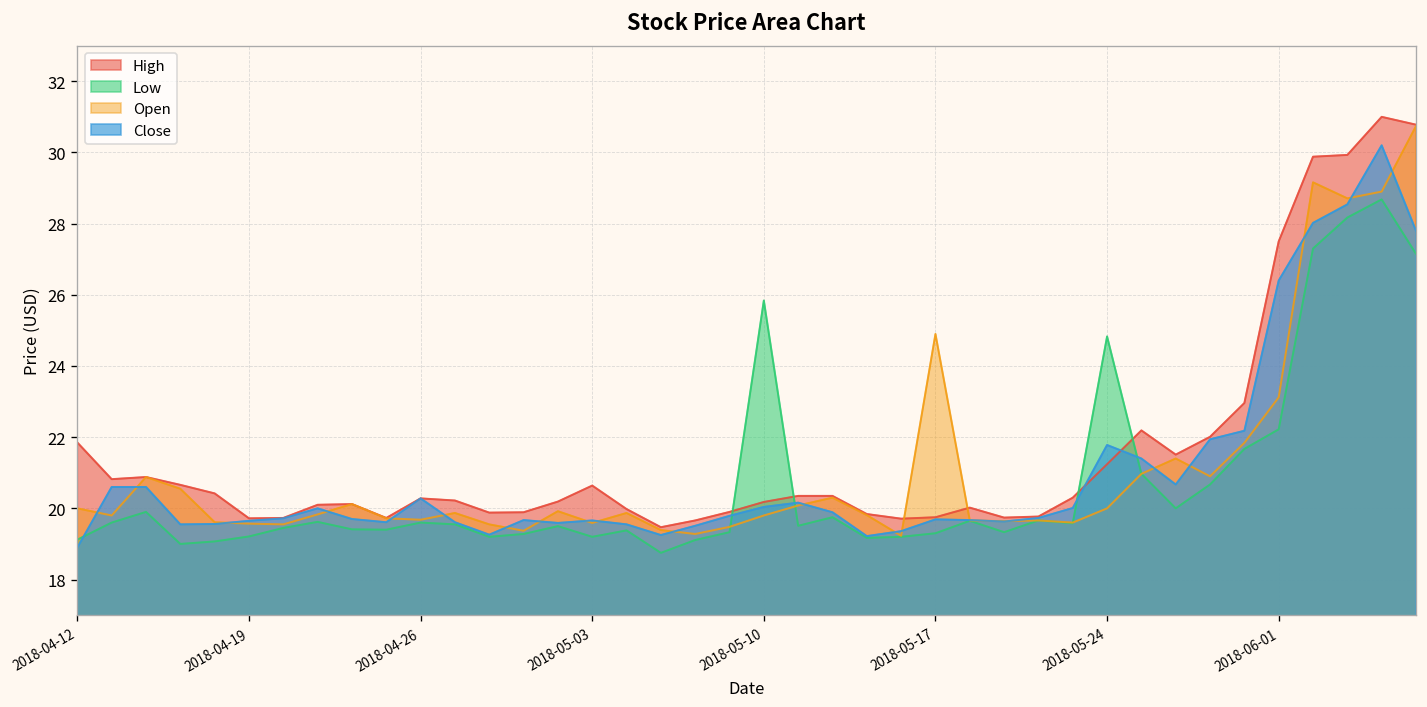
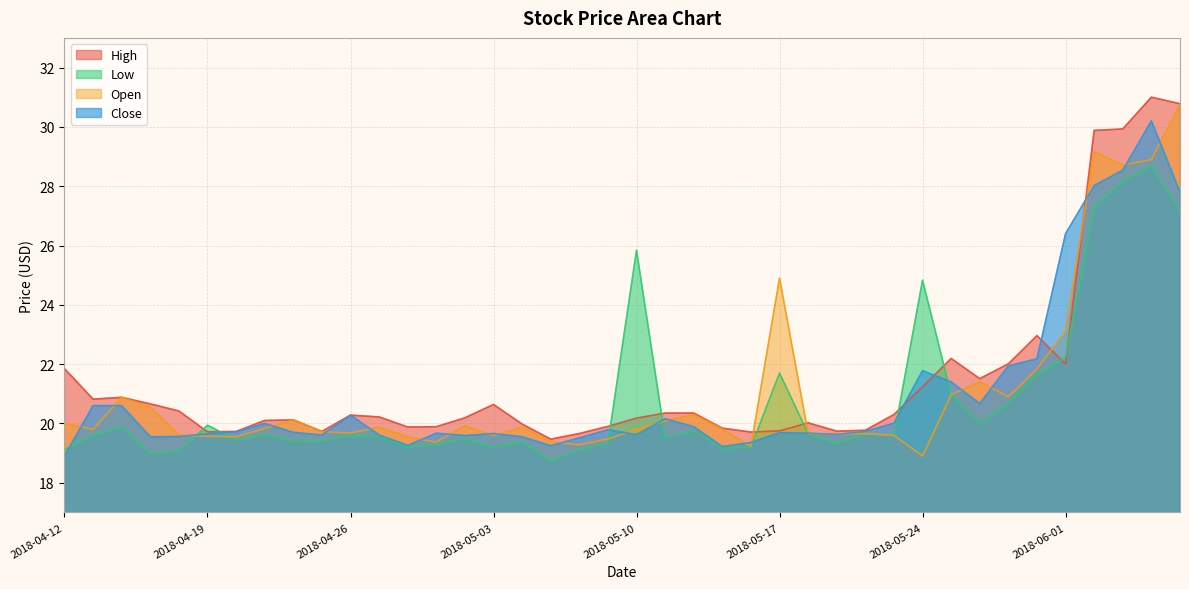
Low, 2018-04-19: 19.2 -> 19.9
Close, 2018-05-10: 20.0 -> 19.6
Low, 2018-05-17: 19.3 -> 21.7
Open, 2018-05-24: 20.0 -> 18.9
High, 2018-06-01: 27.5 -> 22.0
